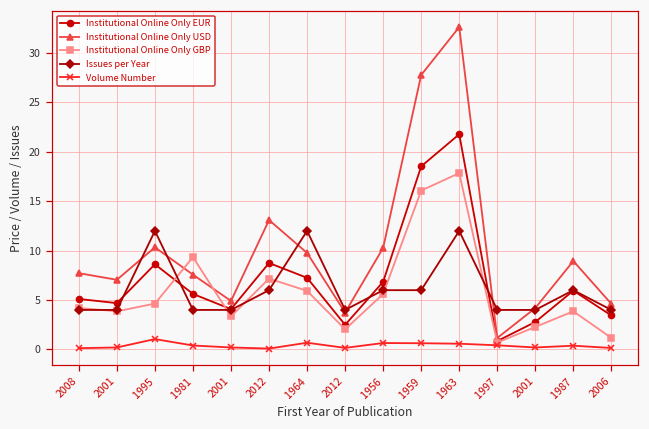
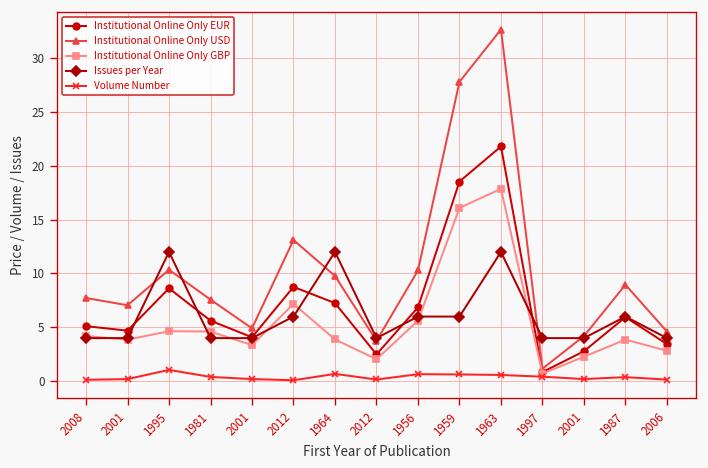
Institutional Online Only GBP, 1981: 9 -> 5
Institutional Online Only GBP, 1964: 6 -> 4
Institutional Online Only GBP, 2006: 1 -> 3
